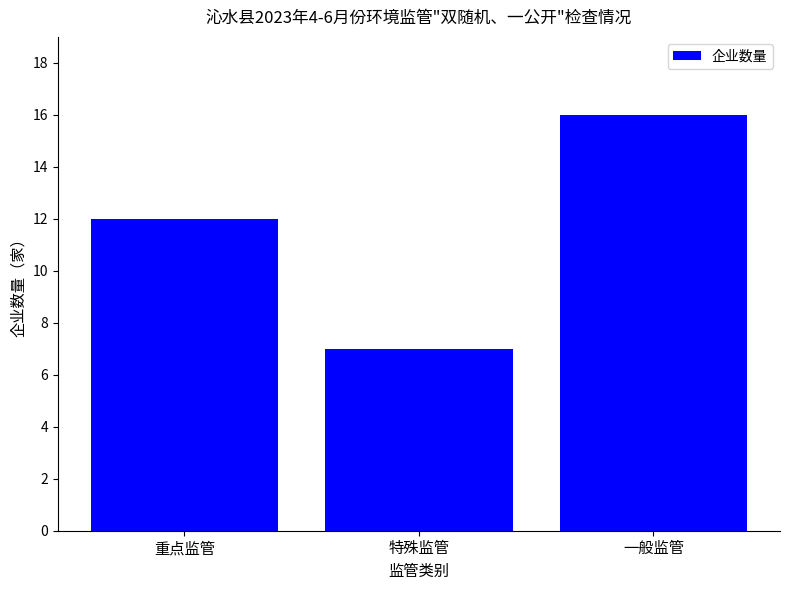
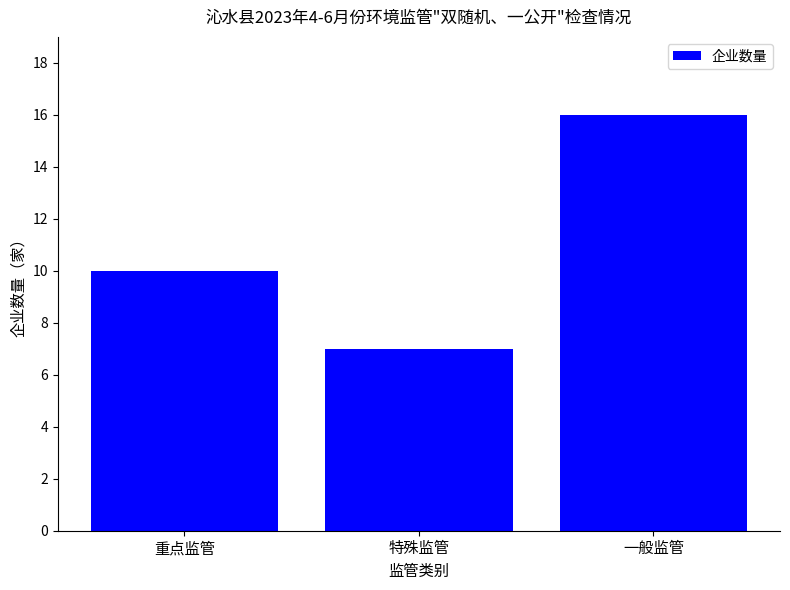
重点监管: 12 -> 10
